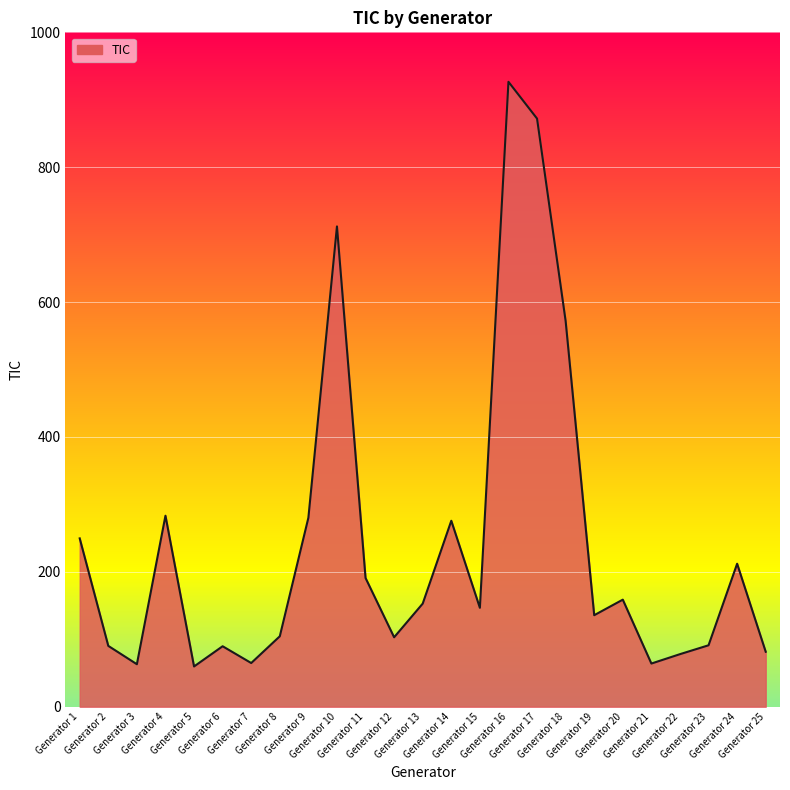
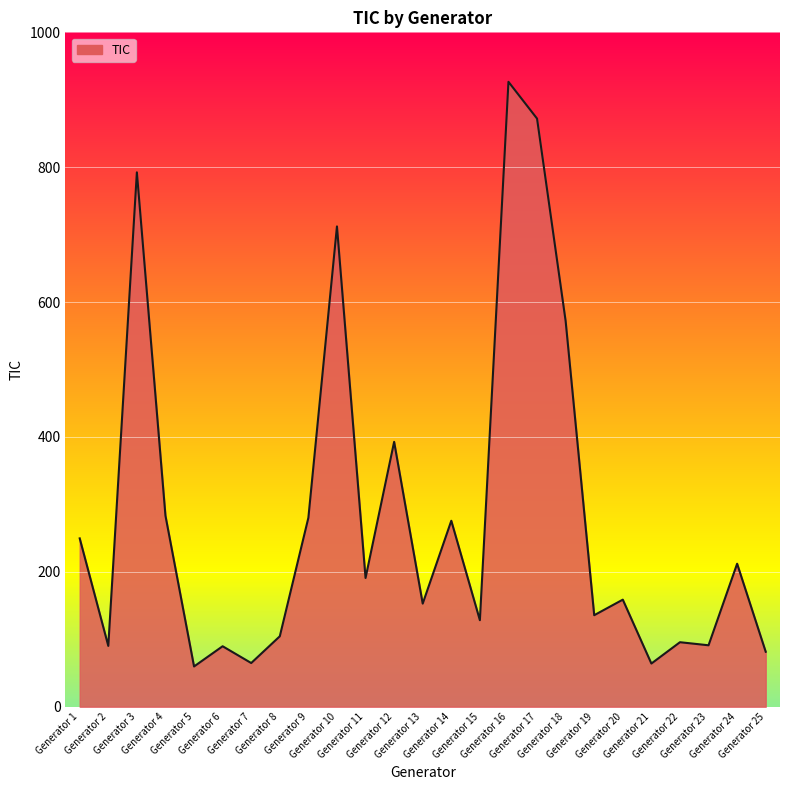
Generator 3: 60 -> 790
Generator 12: 100 -> 390
Generator 15: 150 -> 130
Generator 22: 80 -> 100
